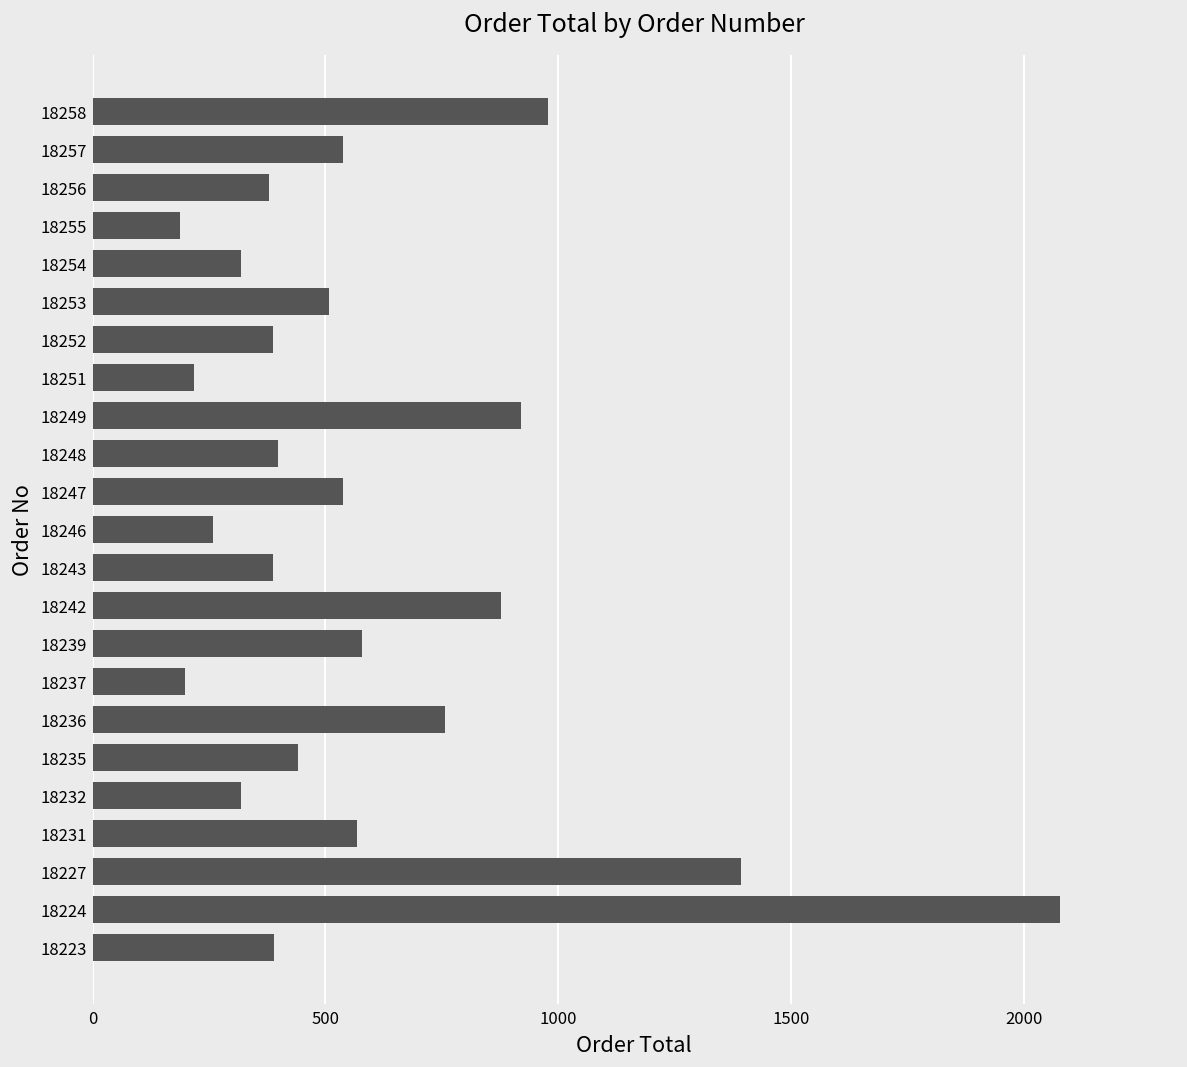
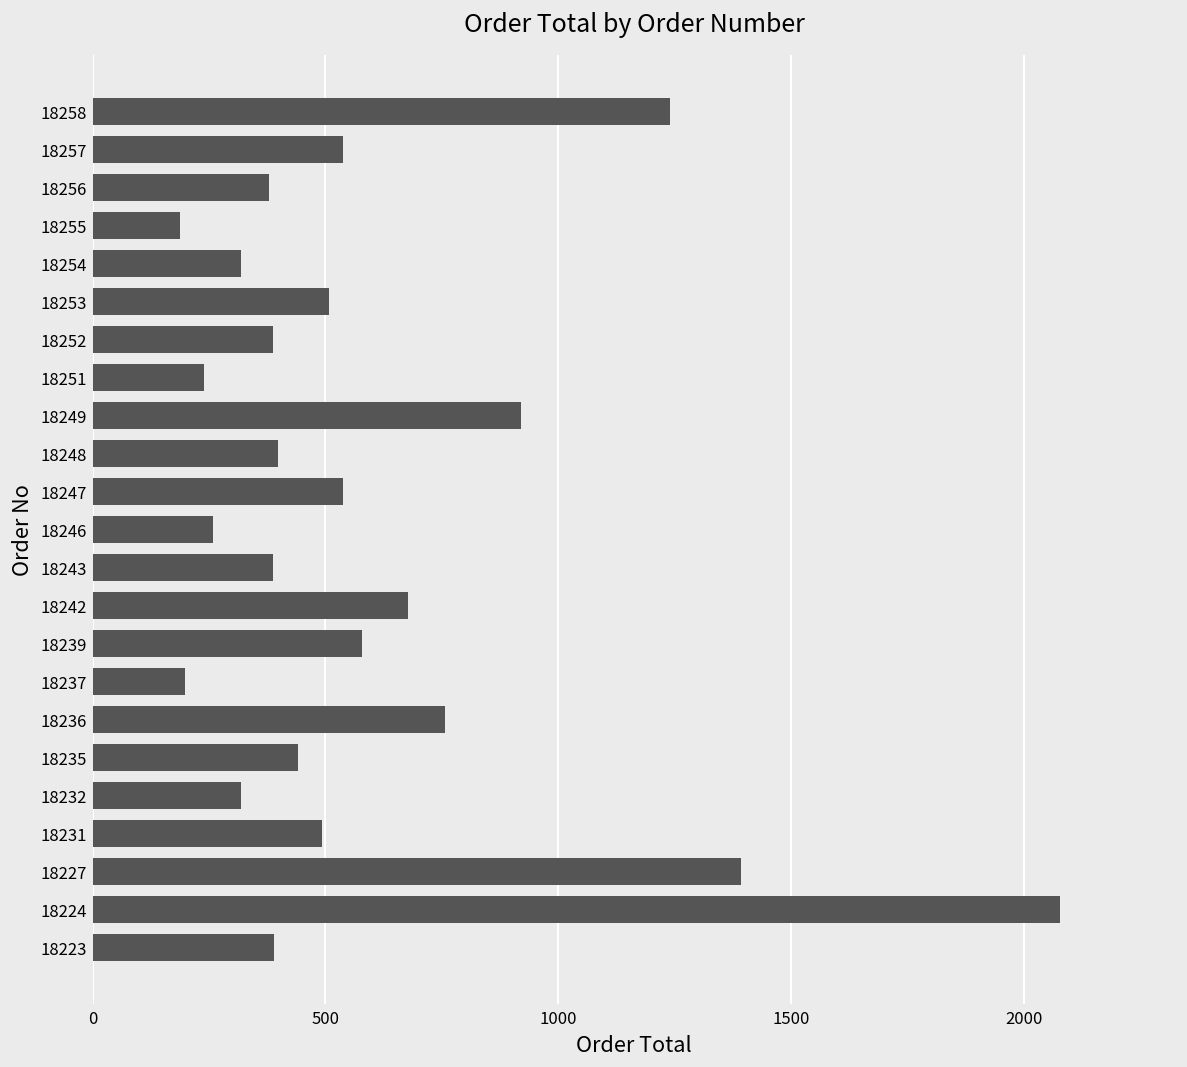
18258: 980 -> 1240
18251: 220 -> 240
18242: 880 -> 680
18231: 570 -> 490
